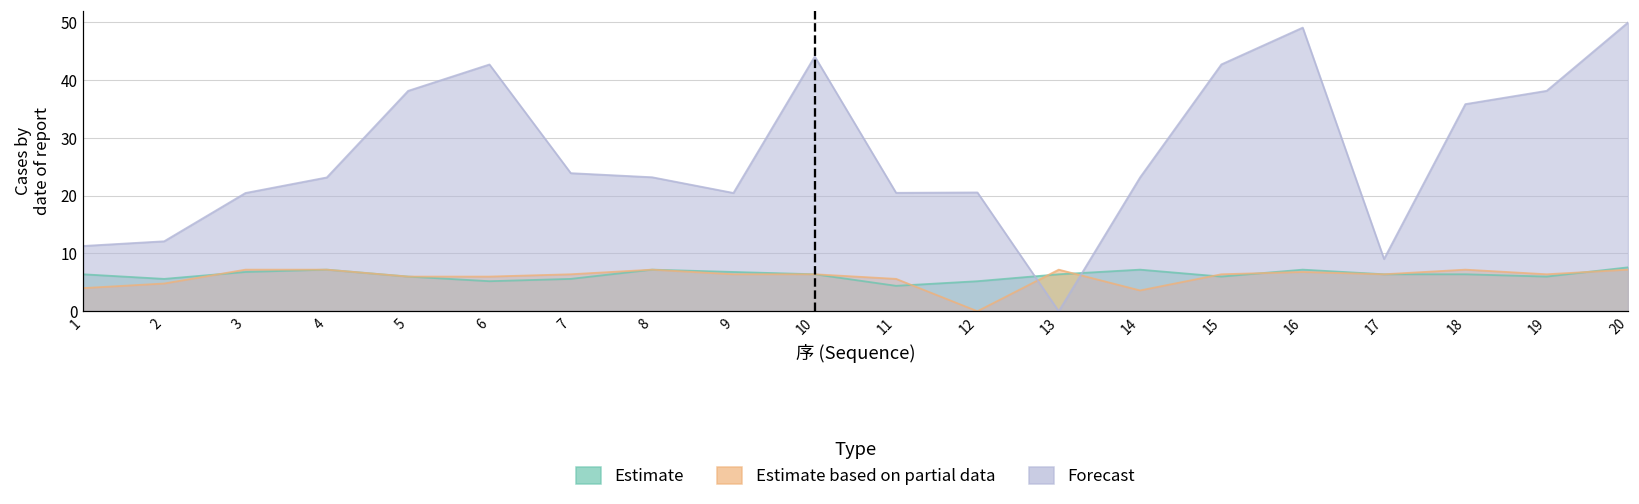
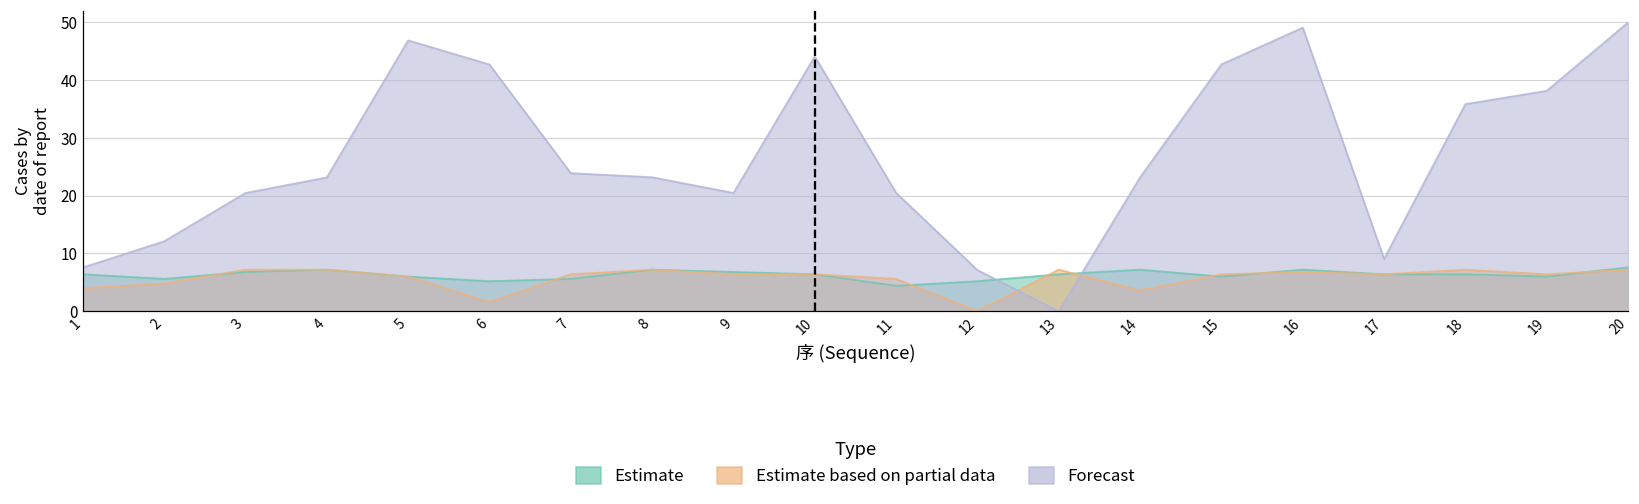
Forecast, 1: 11 -> 8
Forecast, 5: 38 -> 47
Estimate based on partial data, 6: 6 -> 2
Forecast, 12: 21 -> 7
